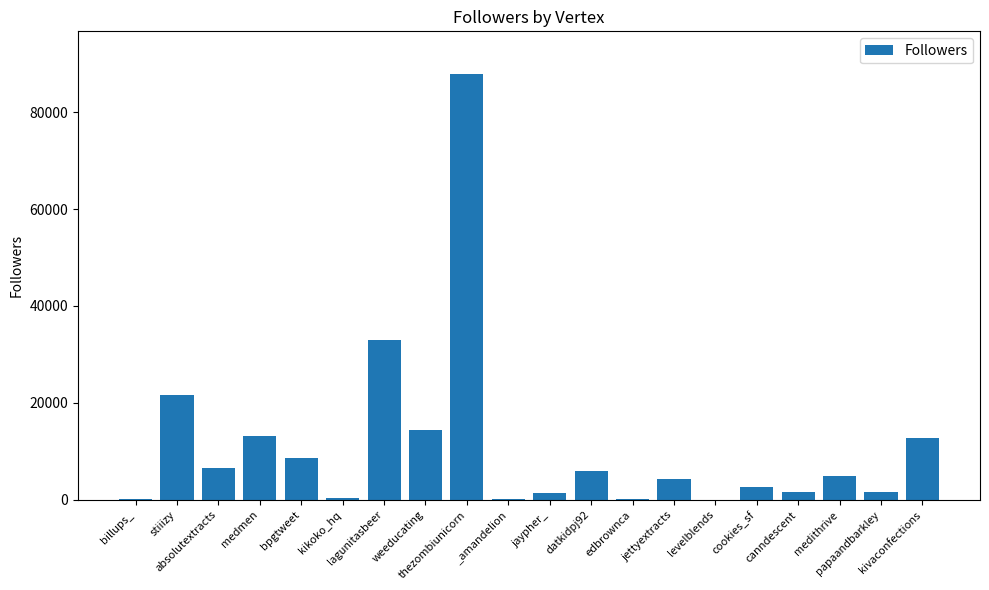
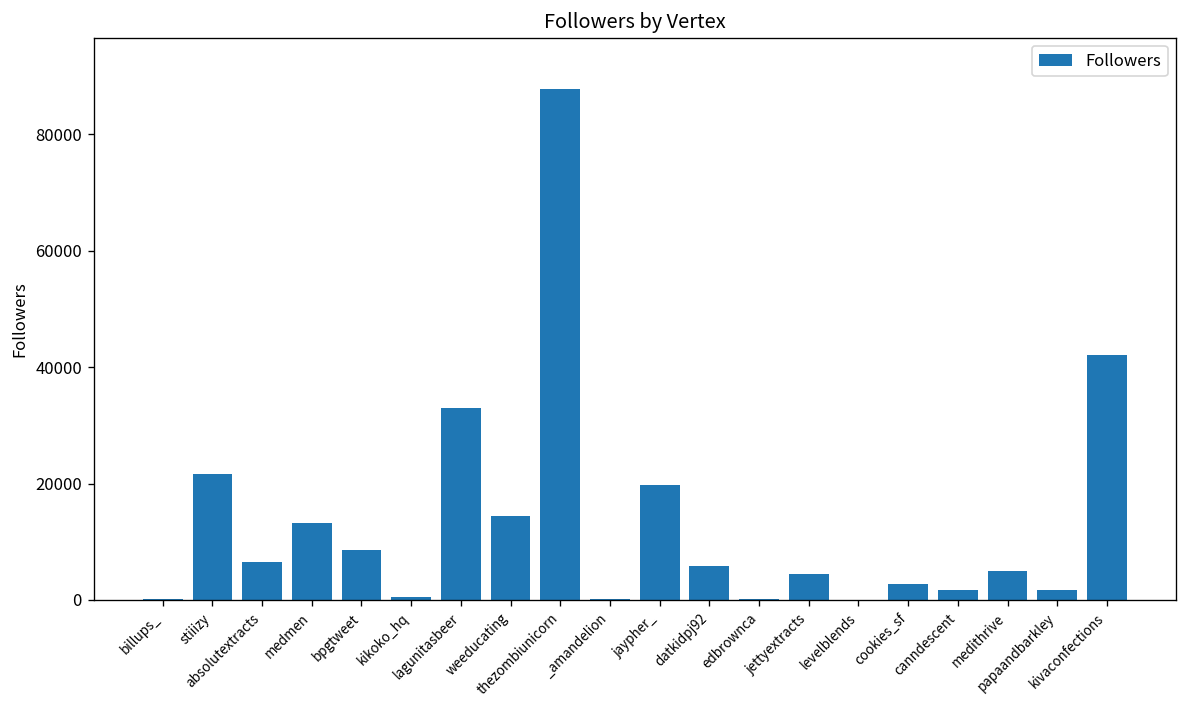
jaypher_: 1000 -> 20000
kivaconfections: 13000 -> 42000
